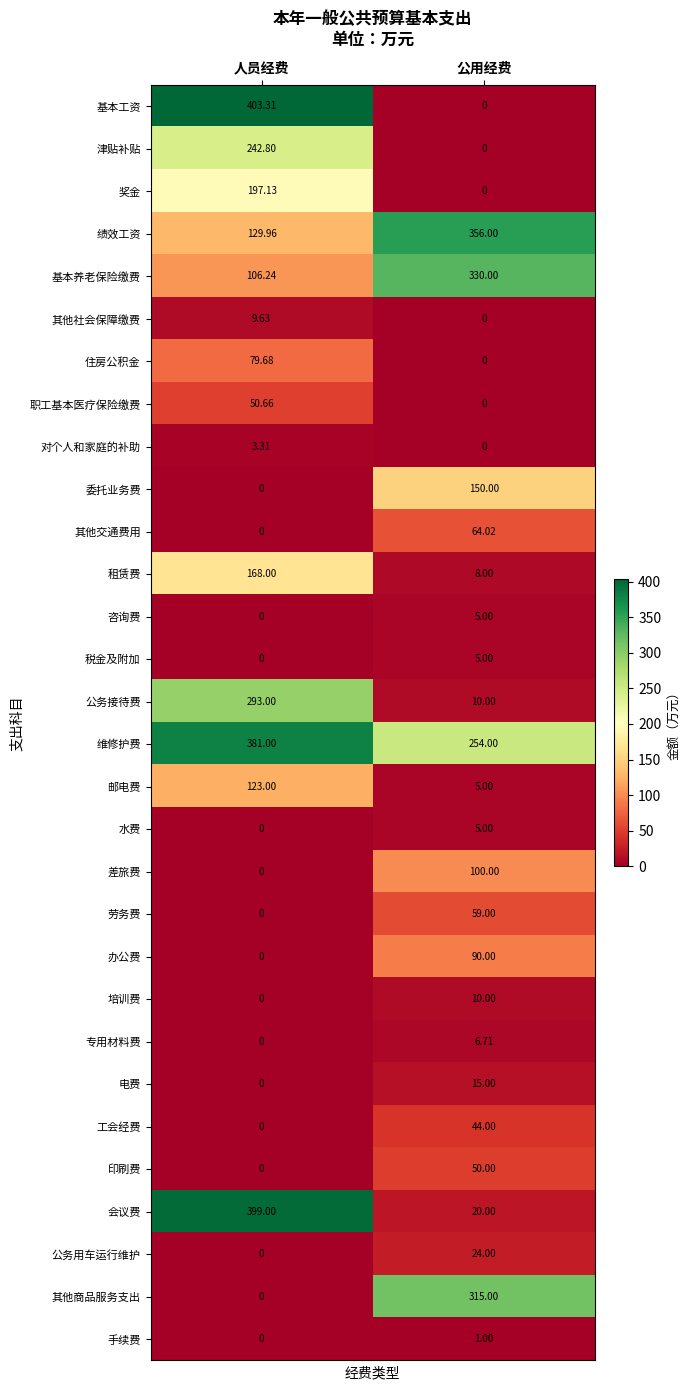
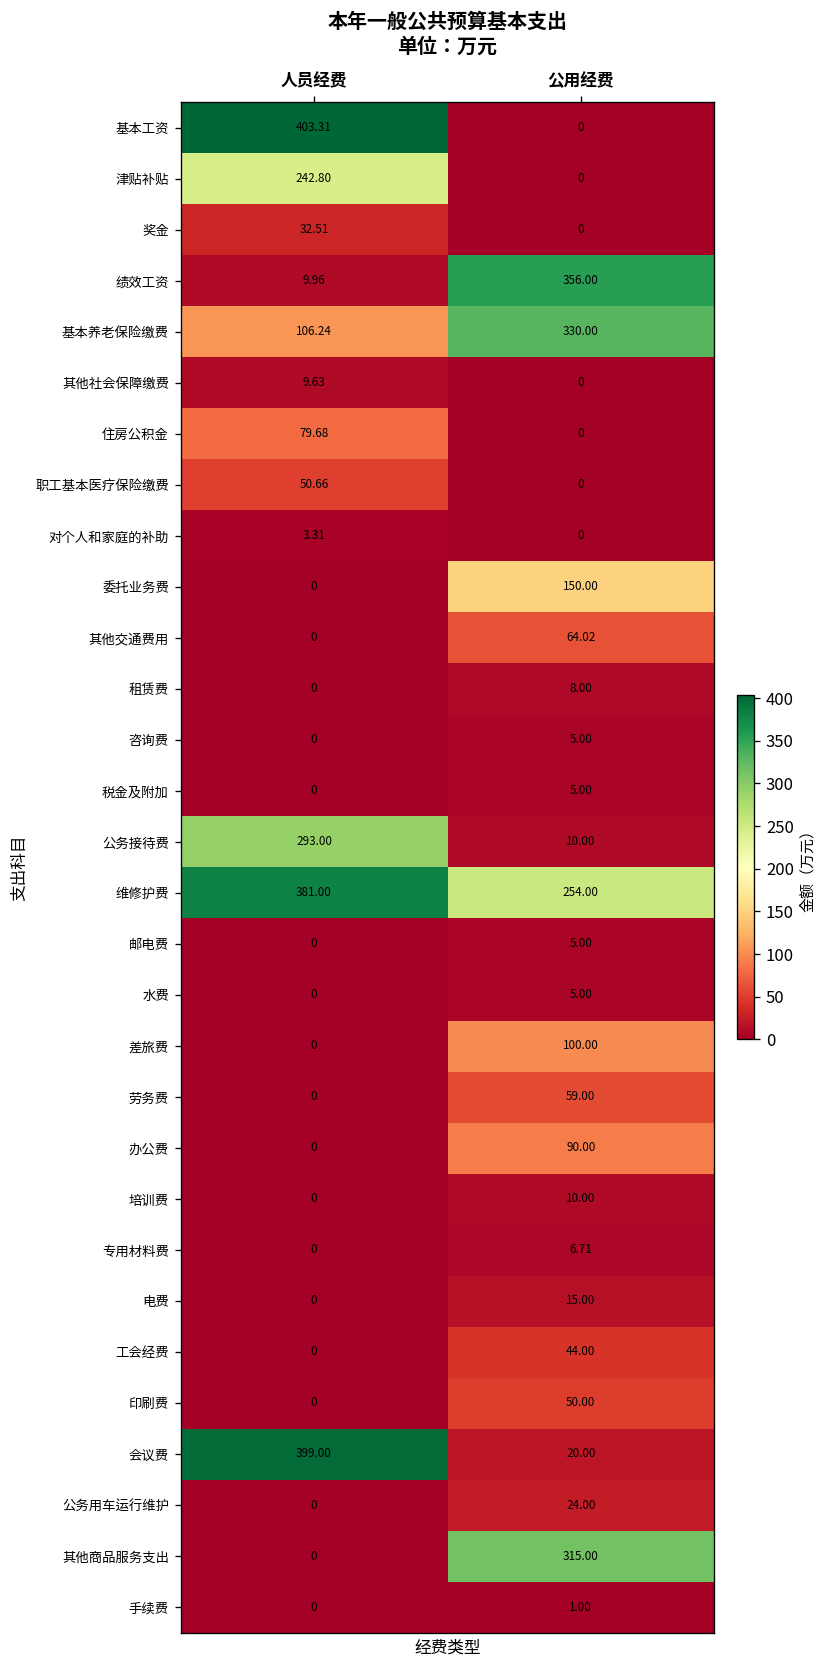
奖金, 人员经费: 197.13 -> 32.51
绩效工资, 人员经费: 129.96 -> 9.96
租赁费, 人员经费: 168.00 -> 0
邮电费, 人员经费: 123.00 -> 0
